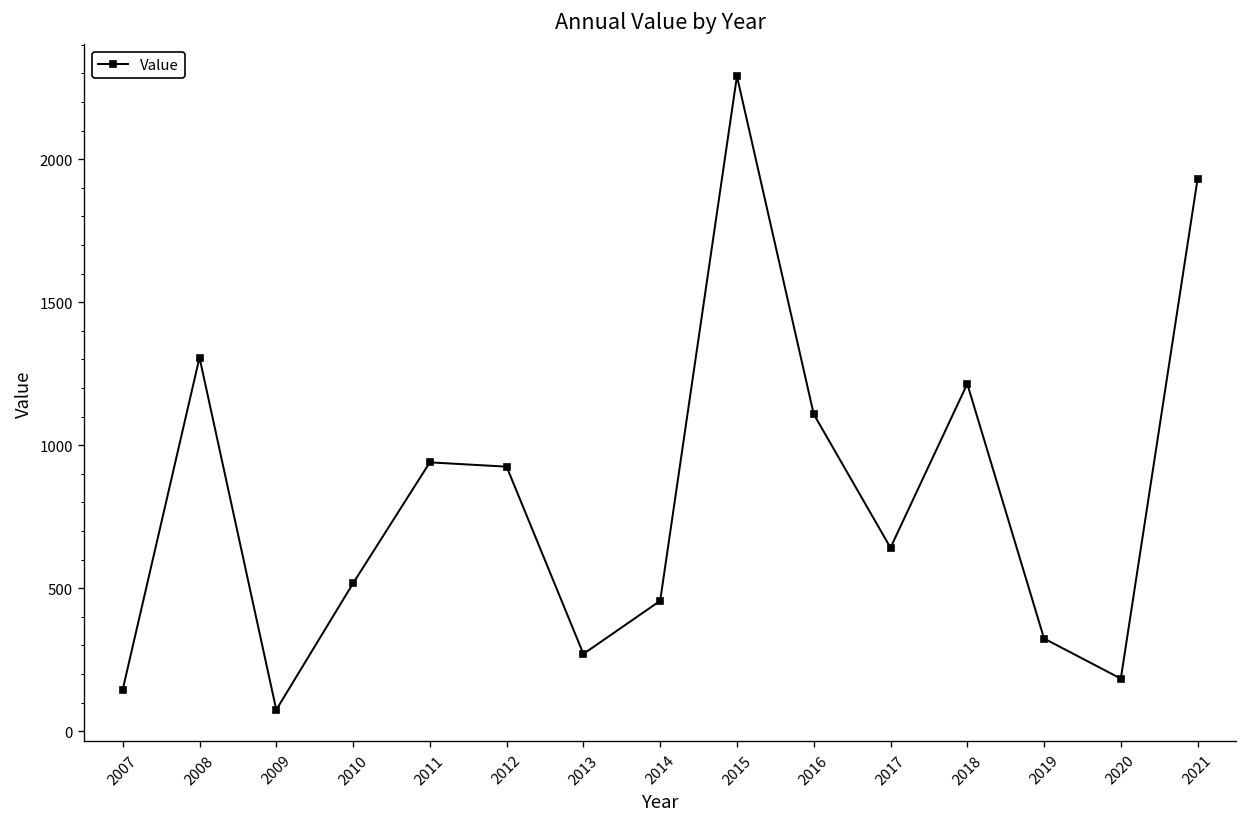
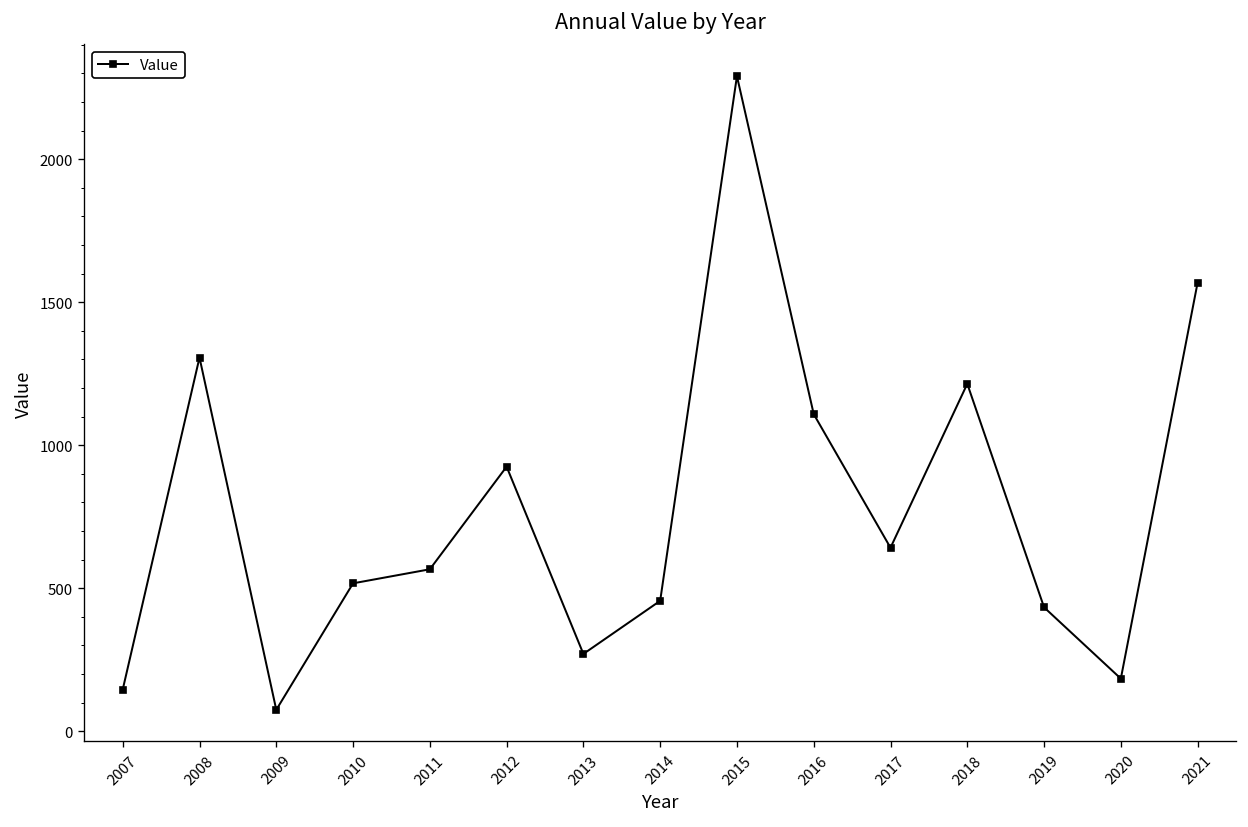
2011: 940 -> 570
2019: 320 -> 430
2021: 1930 -> 1570
